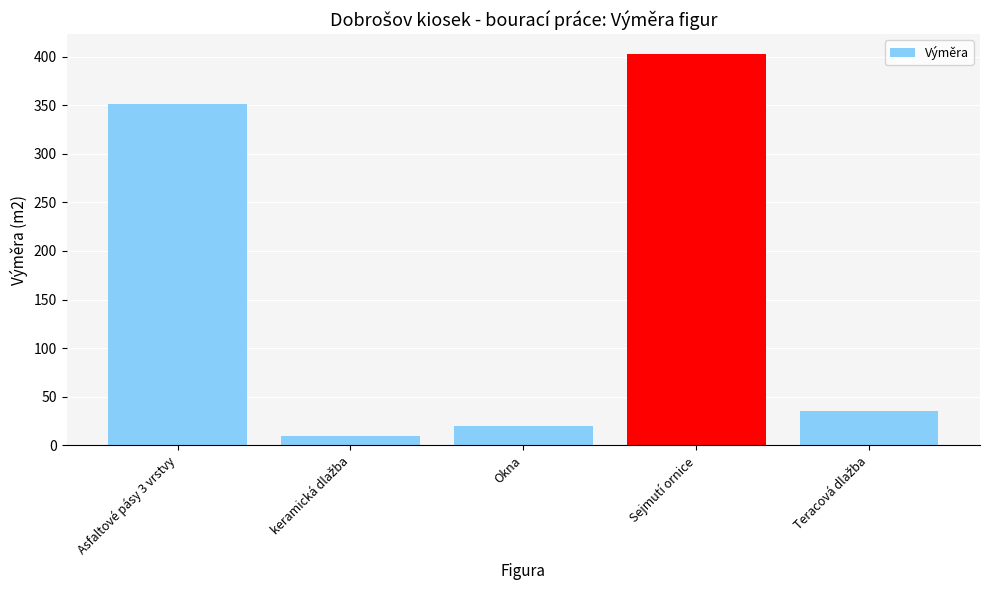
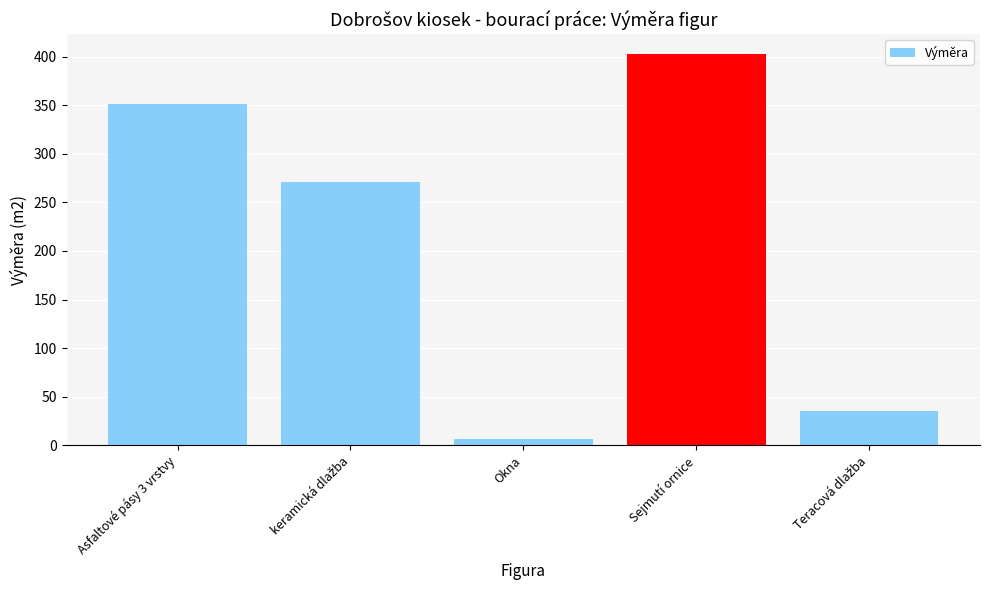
keramická dlažba: 10 -> 270
Okna: 20 -> 10
